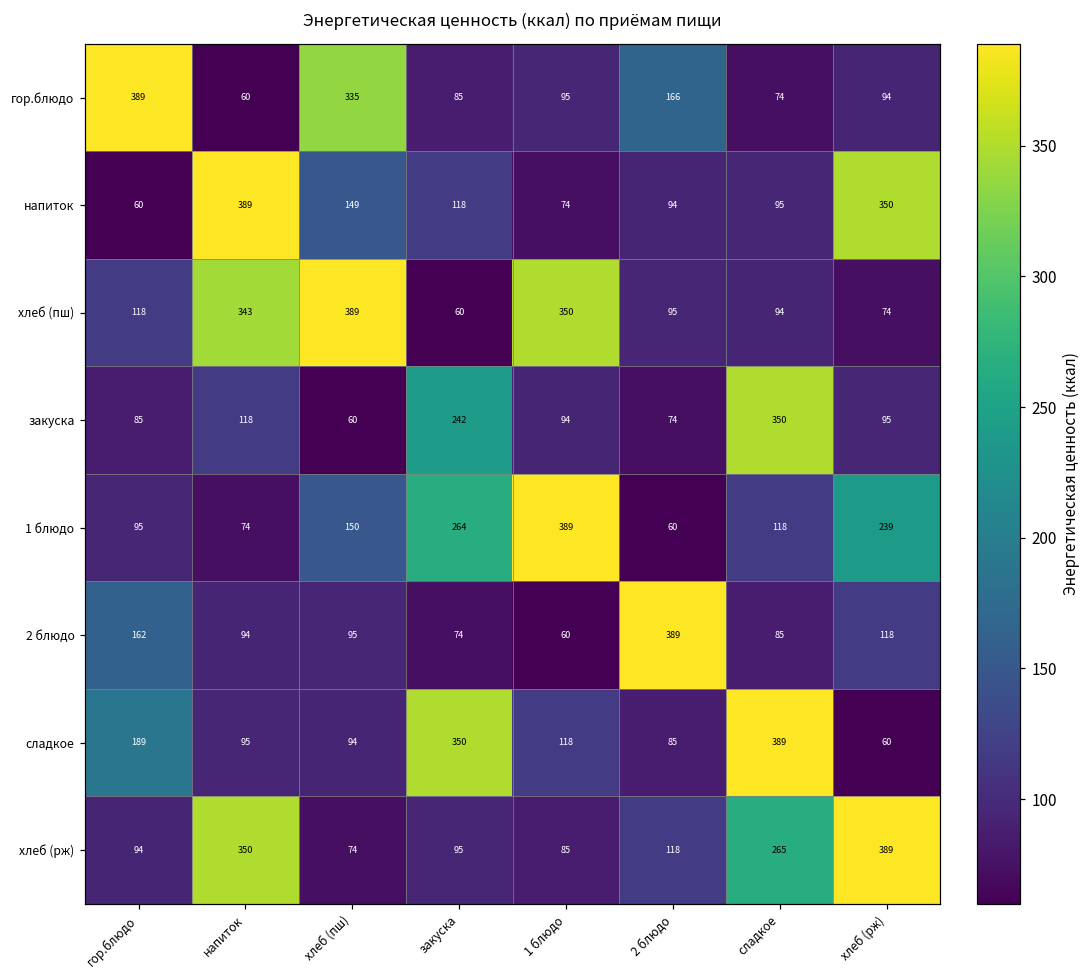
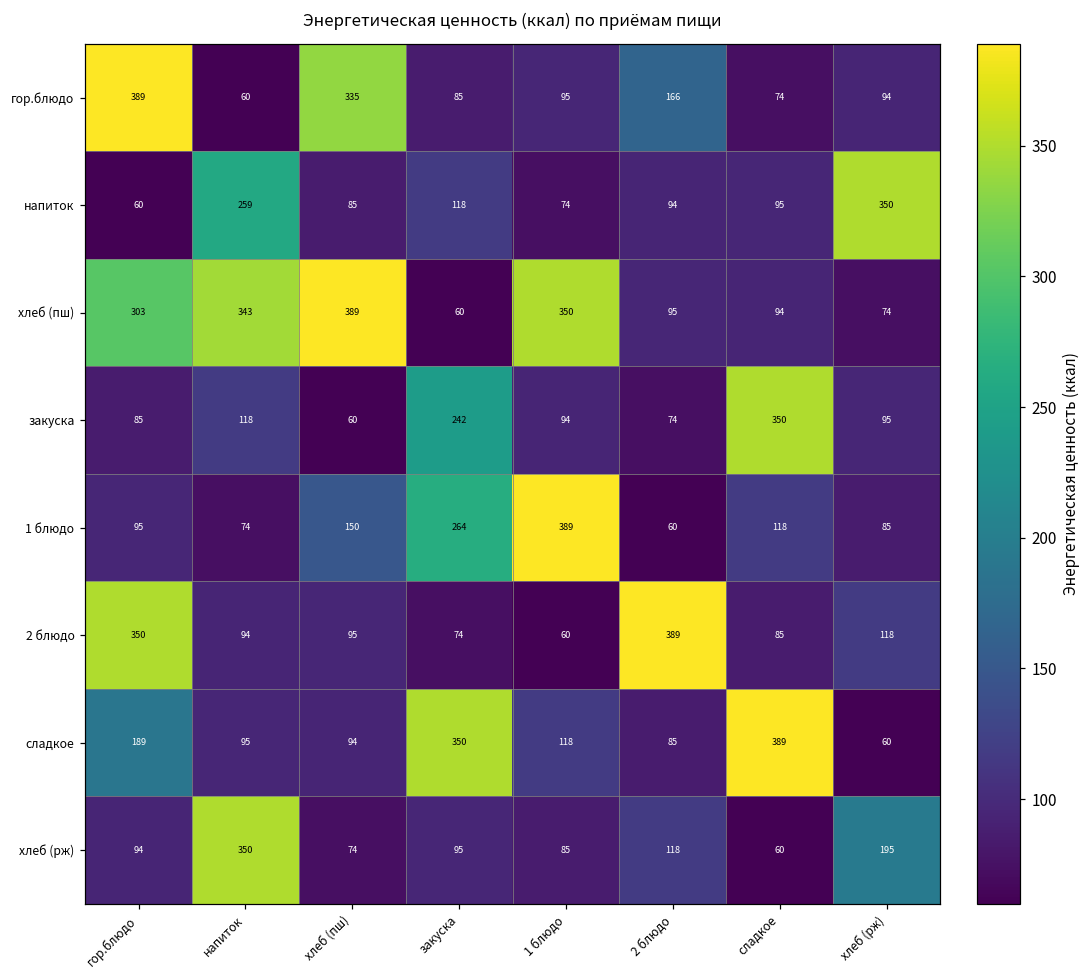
напиток, напиток: 389 -> 259
напиток, хлеб (пш): 149 -> 85
хлеб (пш), гор.блюдо: 118 -> 303
1 блюдо, хлеб (рж): 239 -> 85
2 блюдо, гор.блюдо: 162 -> 350
хлеб (рж), сладкое: 265 -> 60
хлеб (рж), хлеб (рж): 389 -> 195
